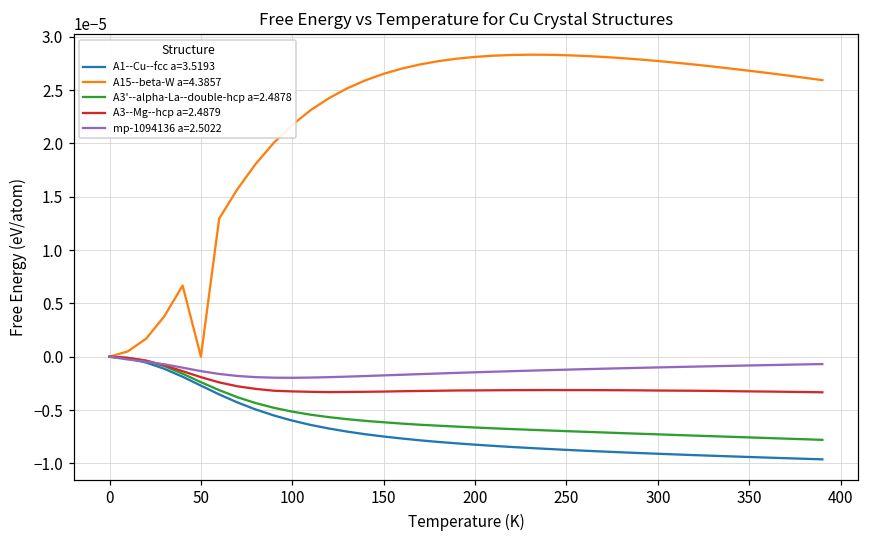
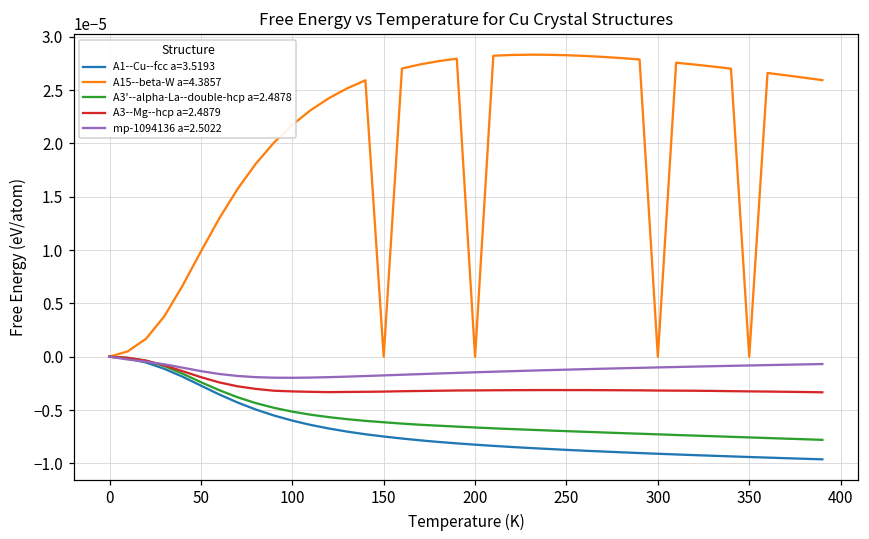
A15--beta-W a=4.3857, 50: 0.00000 -> 0.00001
A15--beta-W a=4.3857, 150: 0.00003 -> 0.00000
A15--beta-W a=4.3857, 200: 0.00003 -> 0.00000
A15--beta-W a=4.3857, 300: 0.00003 -> 0.00000
A15--beta-W a=4.3857, 350: 0.00003 -> 0.00000
